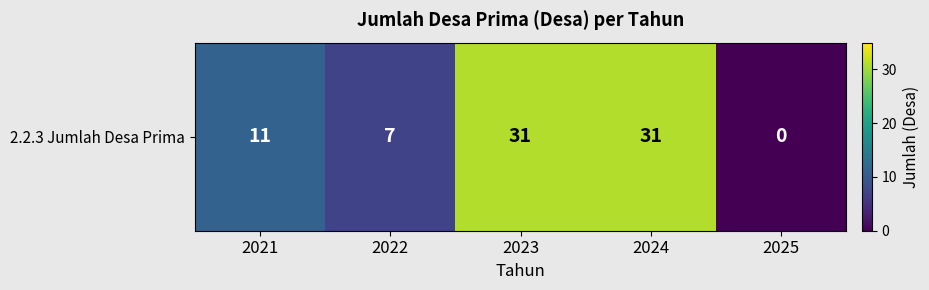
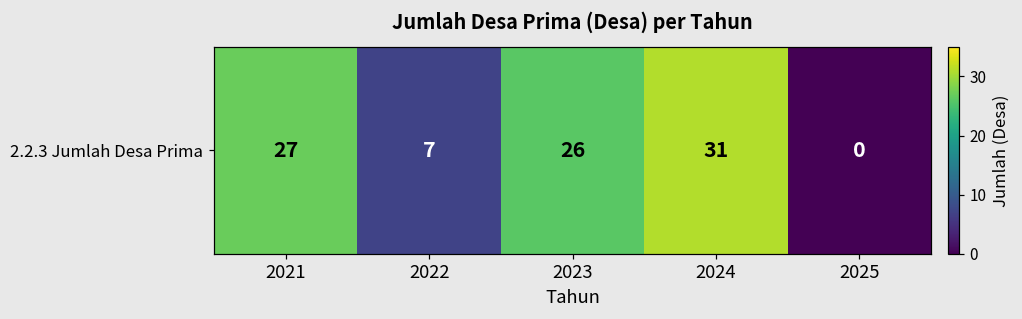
2.2.3 Jumlah Desa Prima, 2021: 11 -> 27
2.2.3 Jumlah Desa Prima, 2023: 31 -> 26
